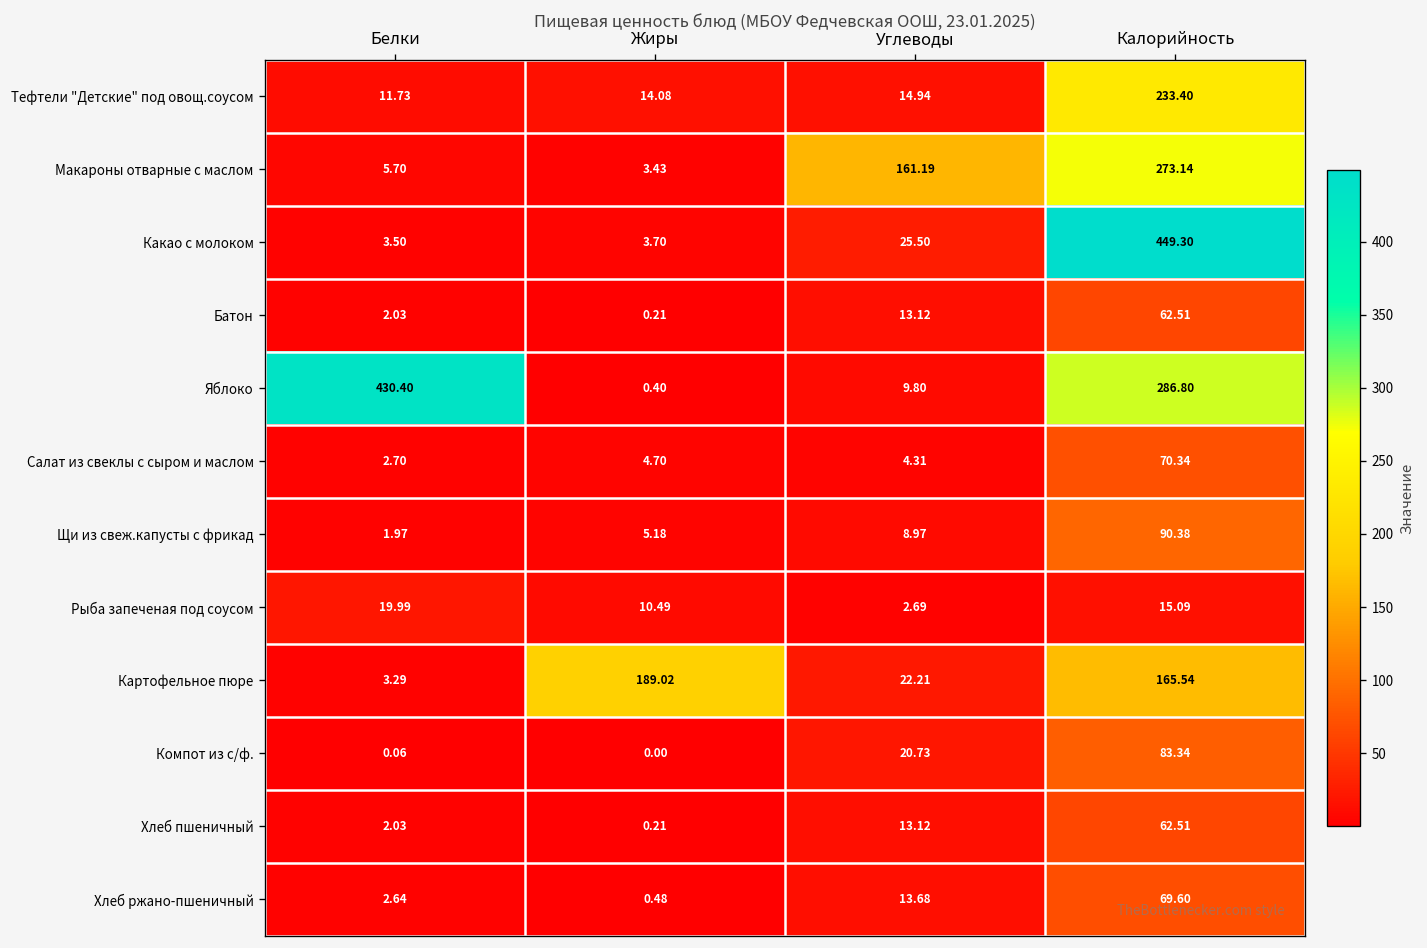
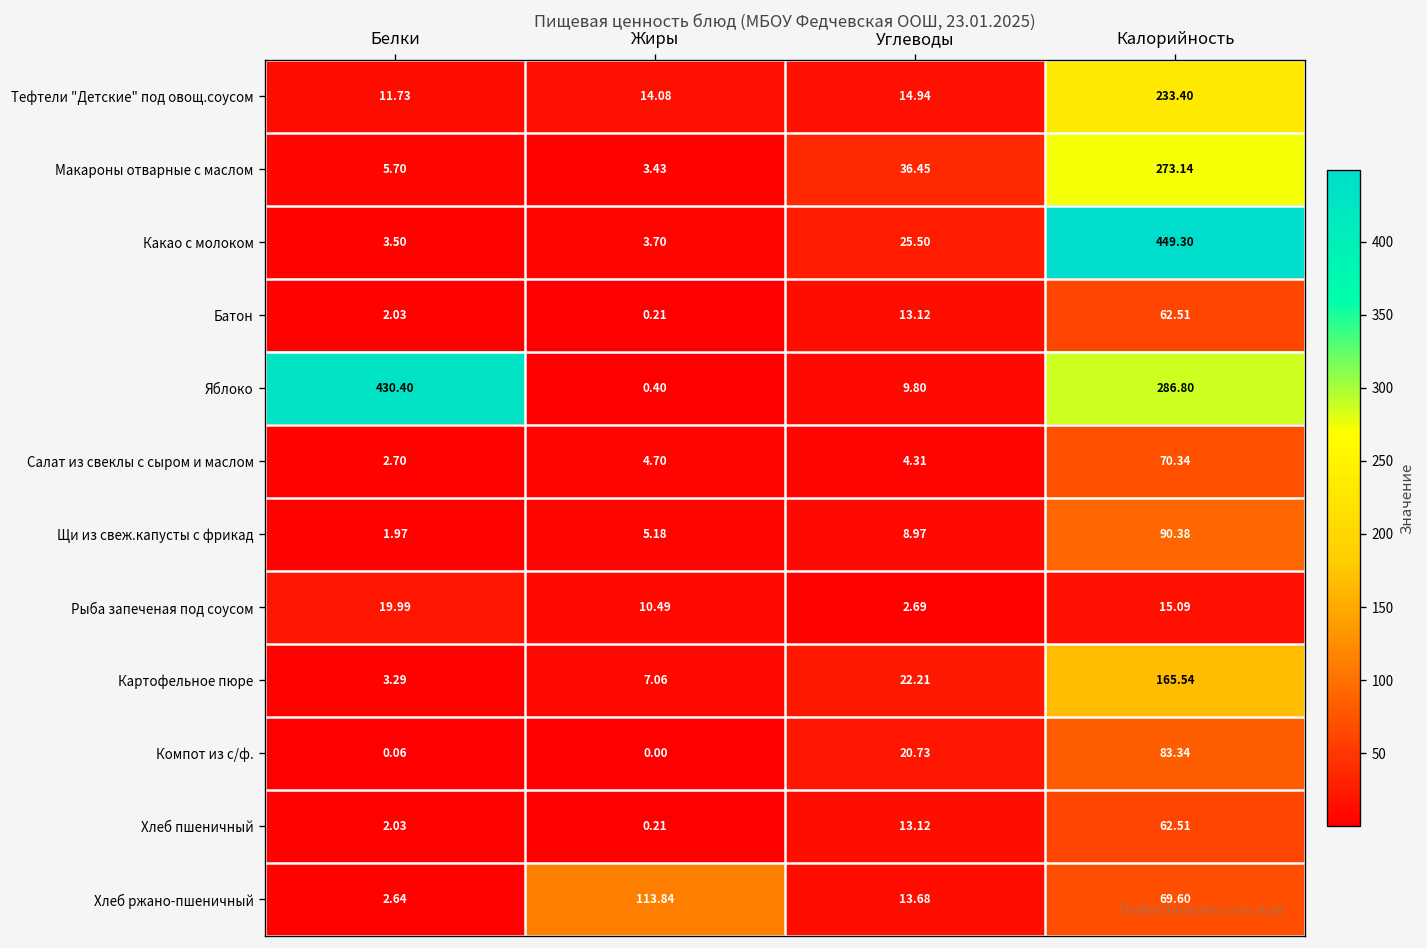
Макароны отварные с маслом, Углеводы: 161.19 -> 36.45
Картофельное пюре, Жиры: 189.02 -> 7.06
Хлеб ржано-пшеничный, Жиры: 0.48 -> 113.84
